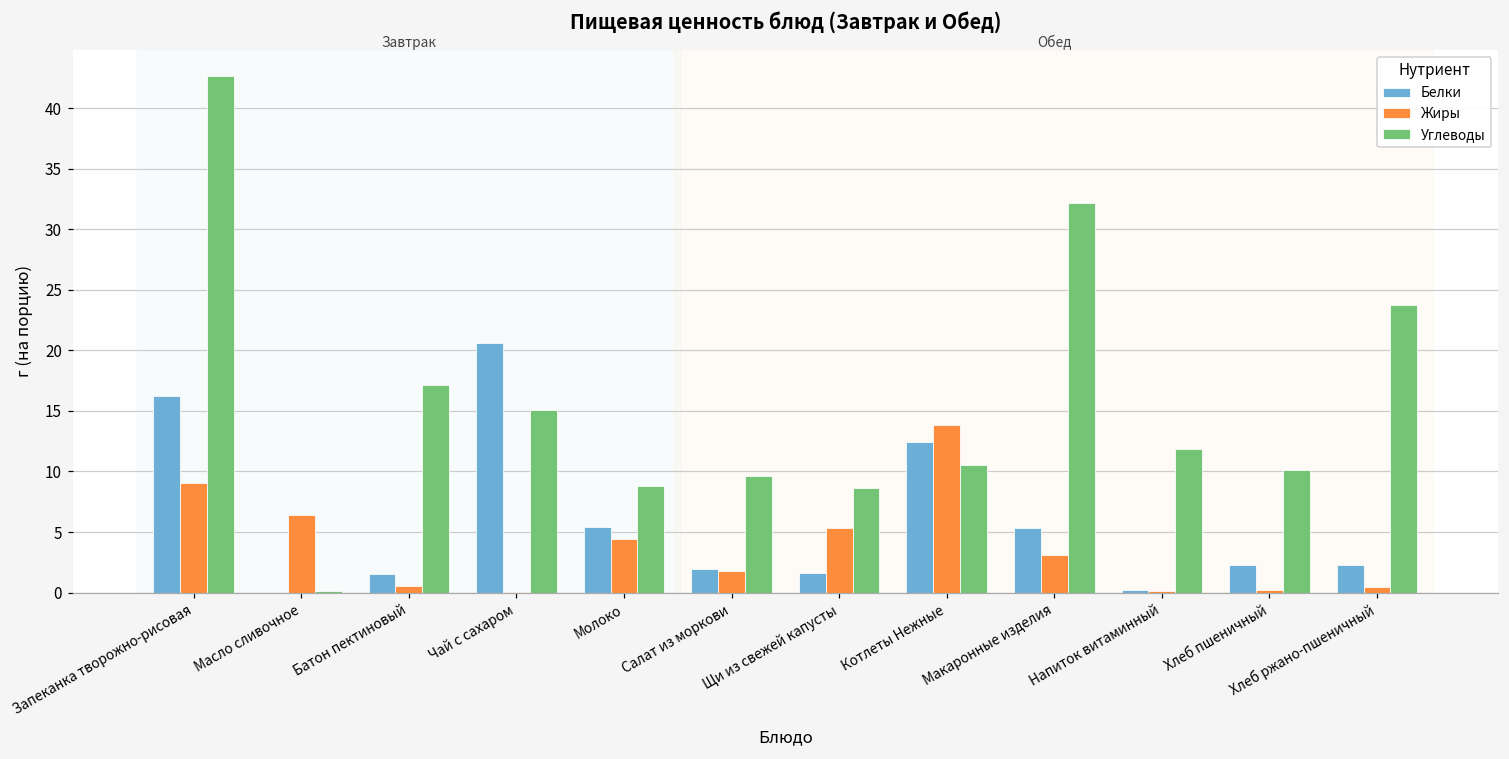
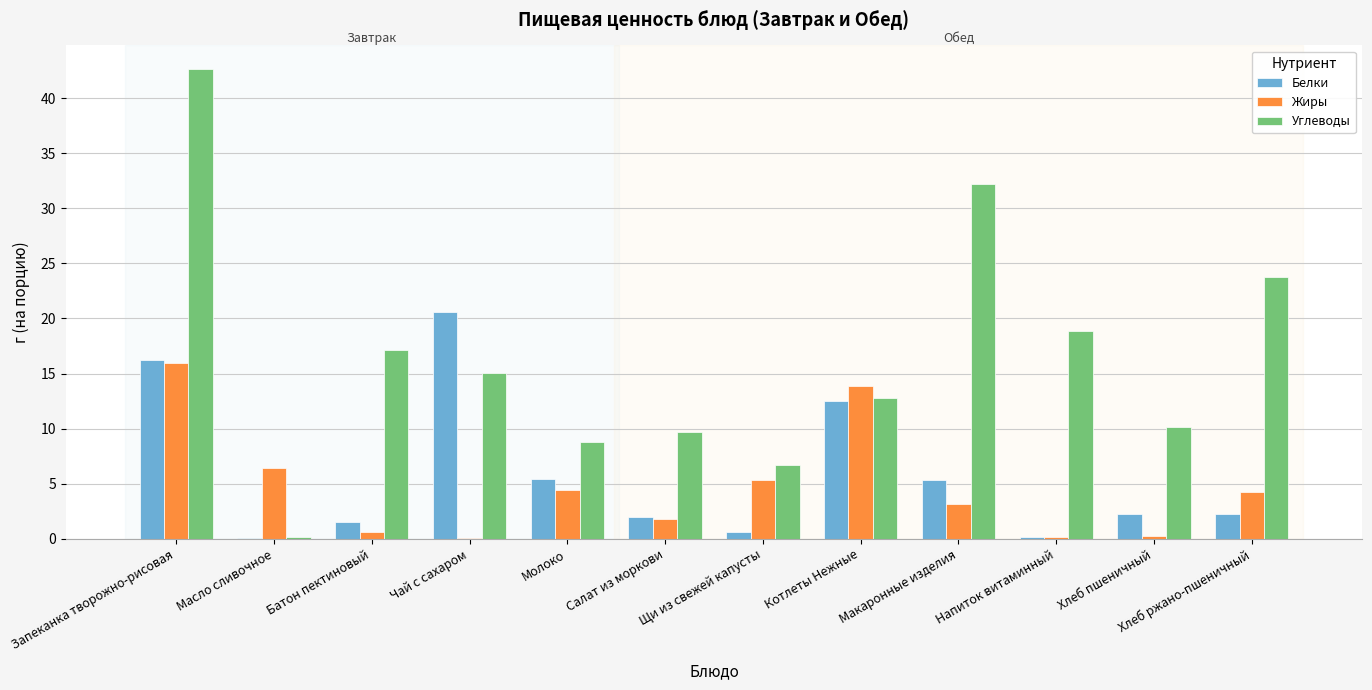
Жиры, Запеканка творожно-рисовая: 9.0 -> 16.0
Белки, Щи из свежей капусты: 1.6 -> 0.6
Углеводы, Щи из свежей капусты: 8.6 -> 6.7
Углеводы, Котлеты Нежные: 10.5 -> 12.8
Углеводы, Напиток витаминный: 11.9 -> 18.8
Жиры, Хлеб ржано-пшеничный: 0.4 -> 4.2
